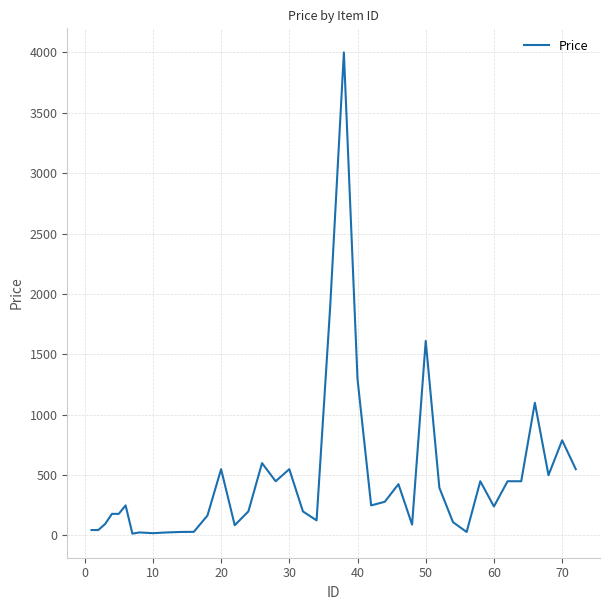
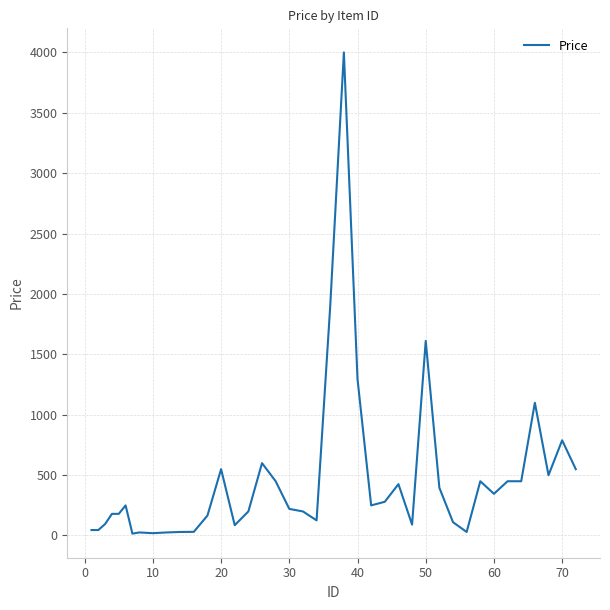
30: 550 -> 220
60: 240 -> 350
